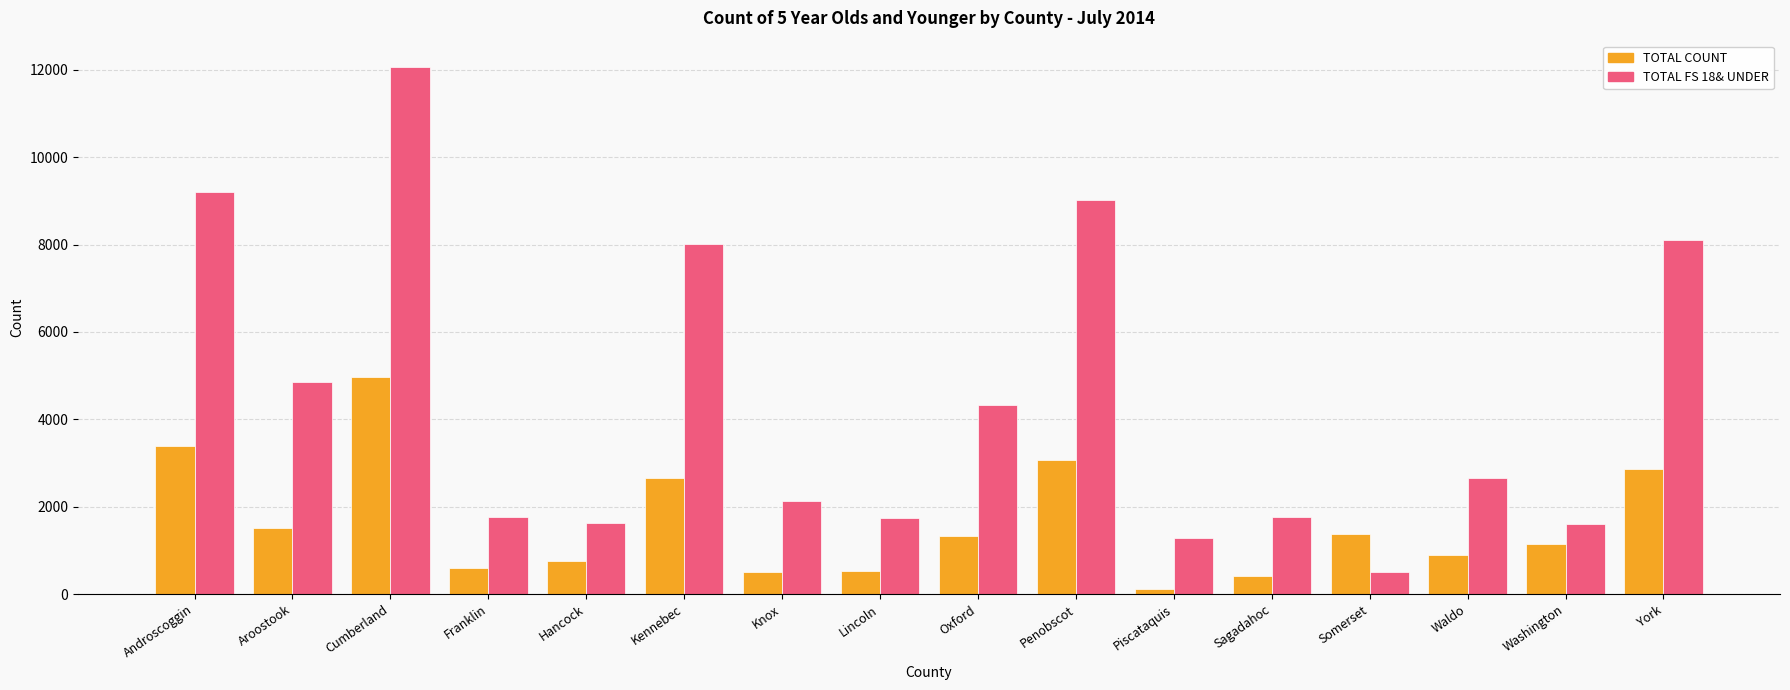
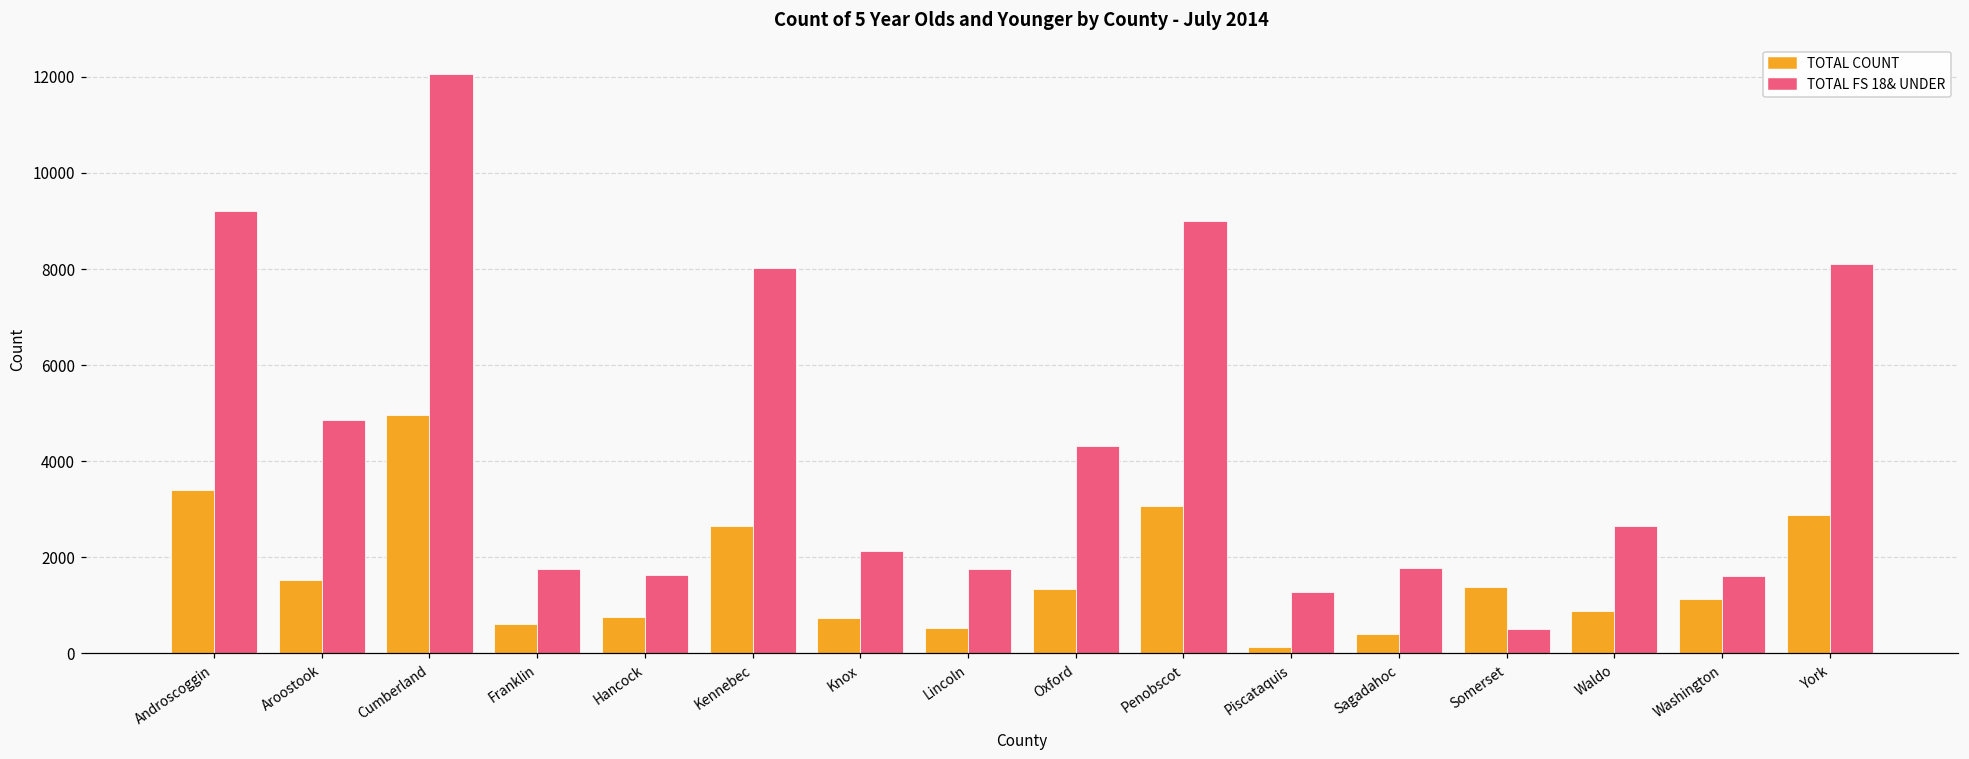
TOTAL COUNT, Knox: 500 -> 700
